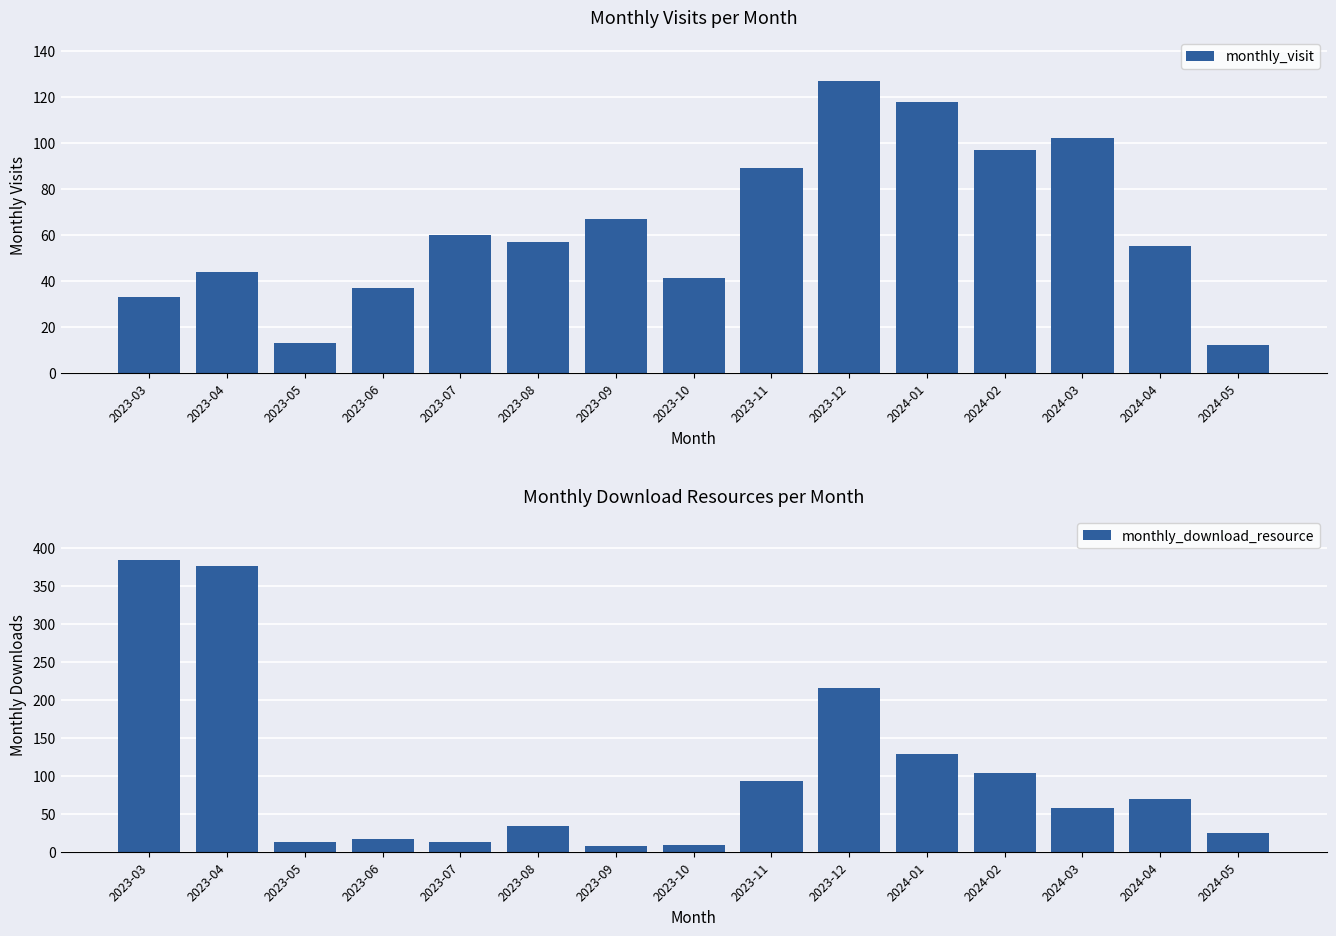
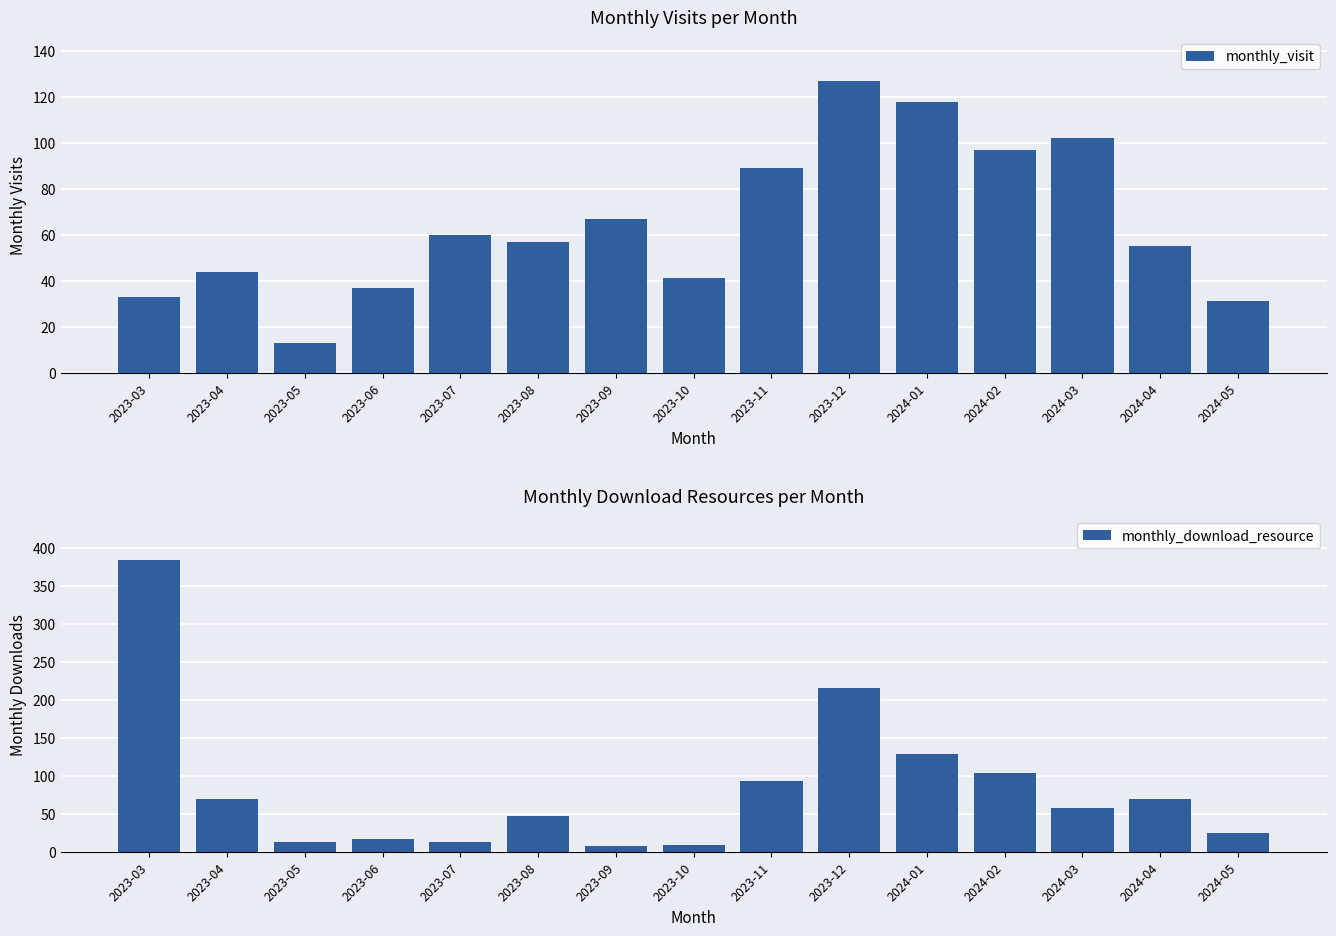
Monthly Visits per Month, 2024-05: 12 -> 31
Monthly Download Resources per Month, 2023-04: 380 -> 70
Monthly Download Resources per Month, 2023-08: 30 -> 50
